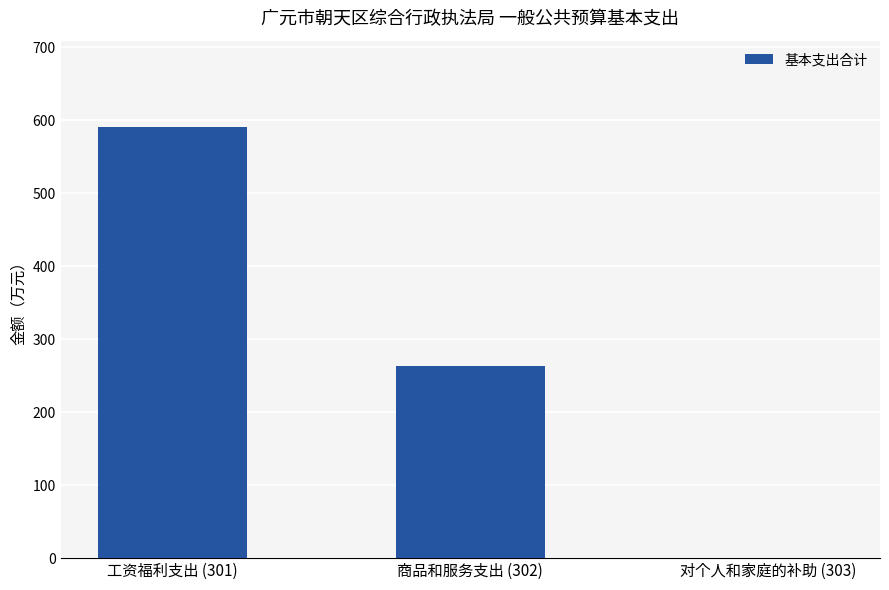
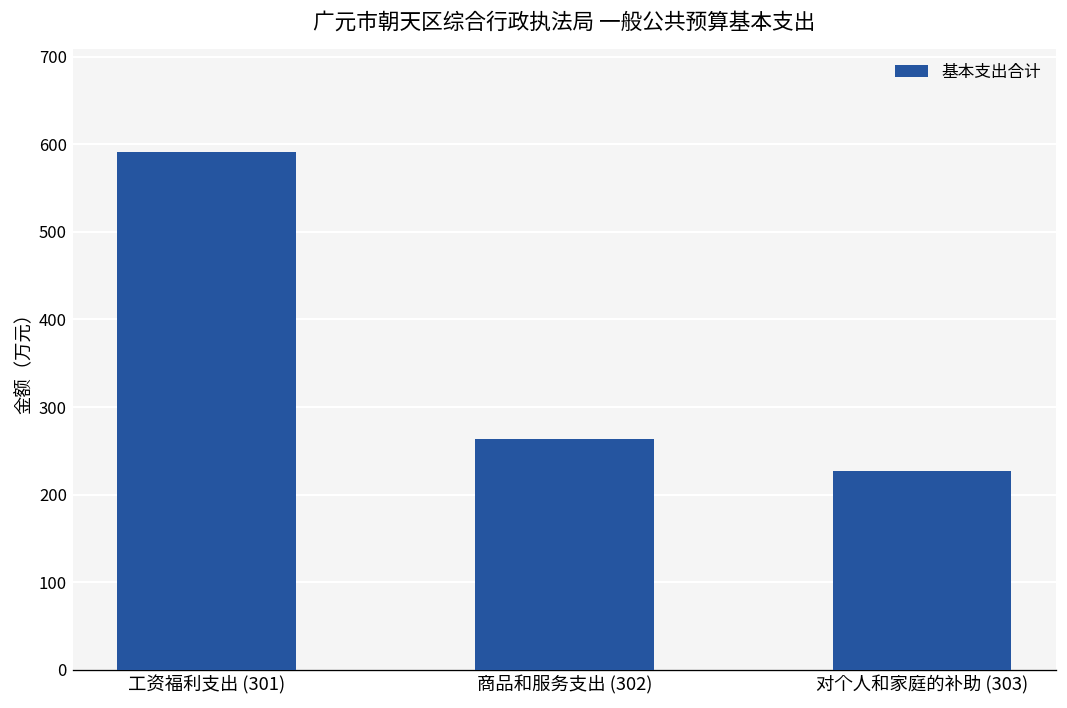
对个人和家庭的补助 (303): 0 -> 230
